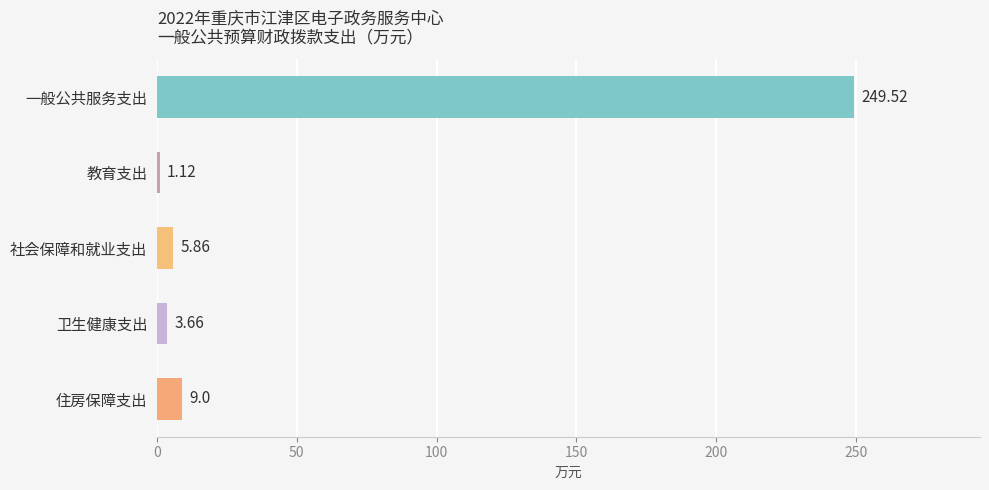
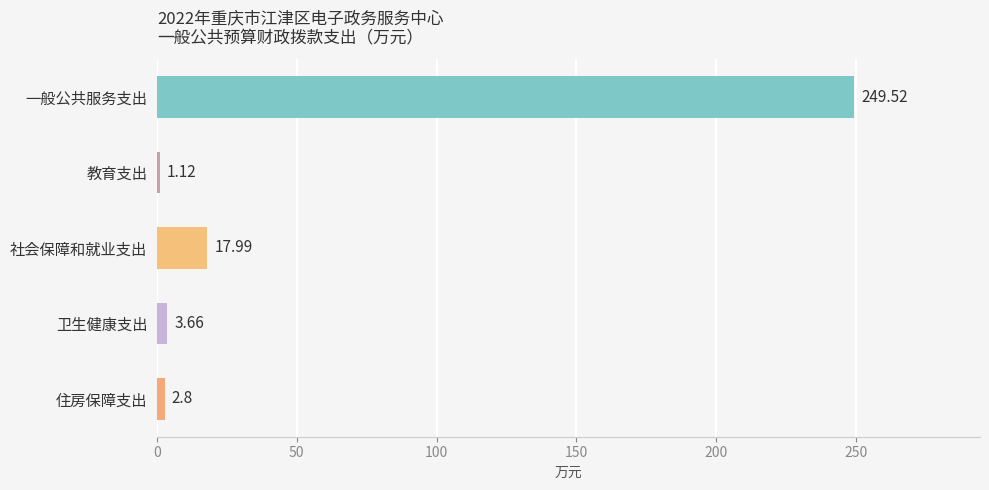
社会保障和就业支出: 5.86 -> 17.99
住房保障支出: 9.0 -> 2.8
